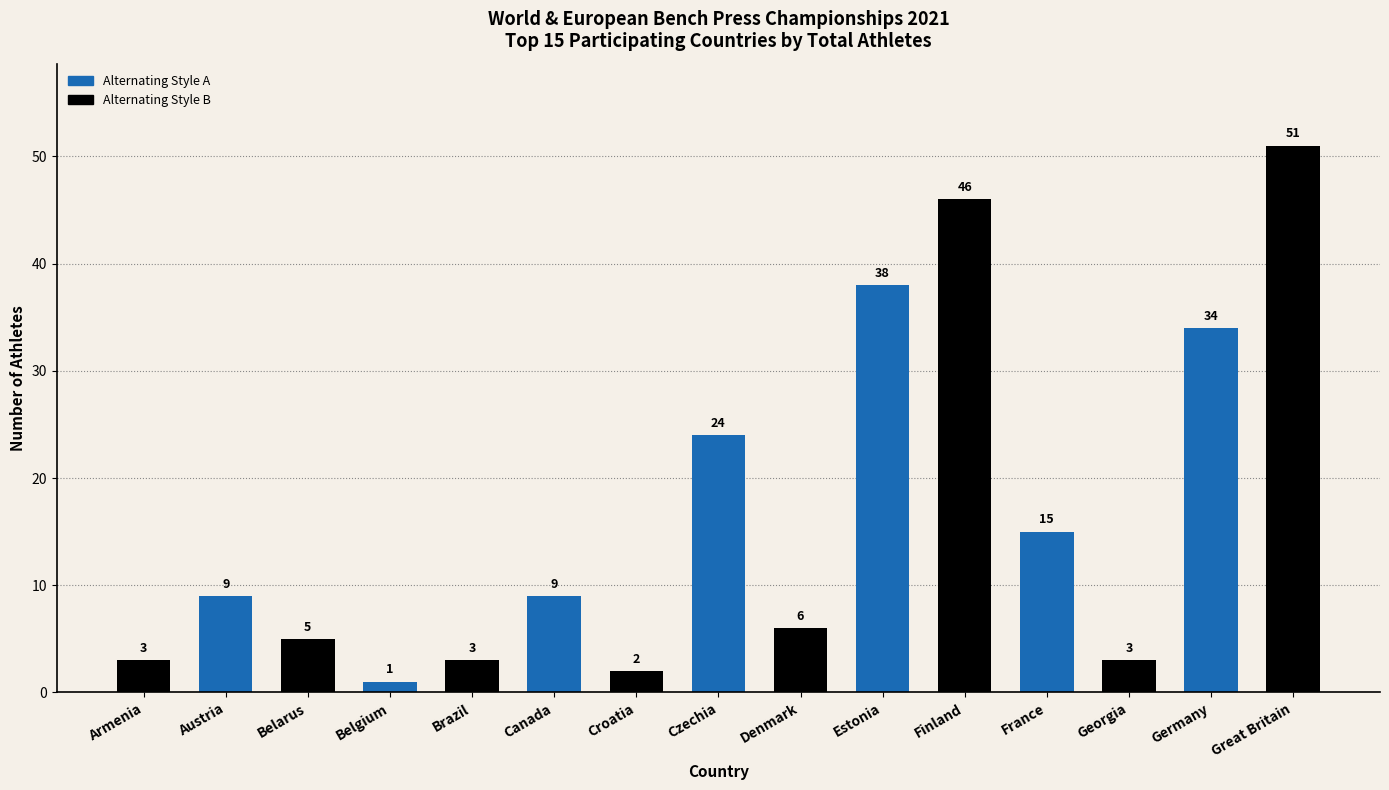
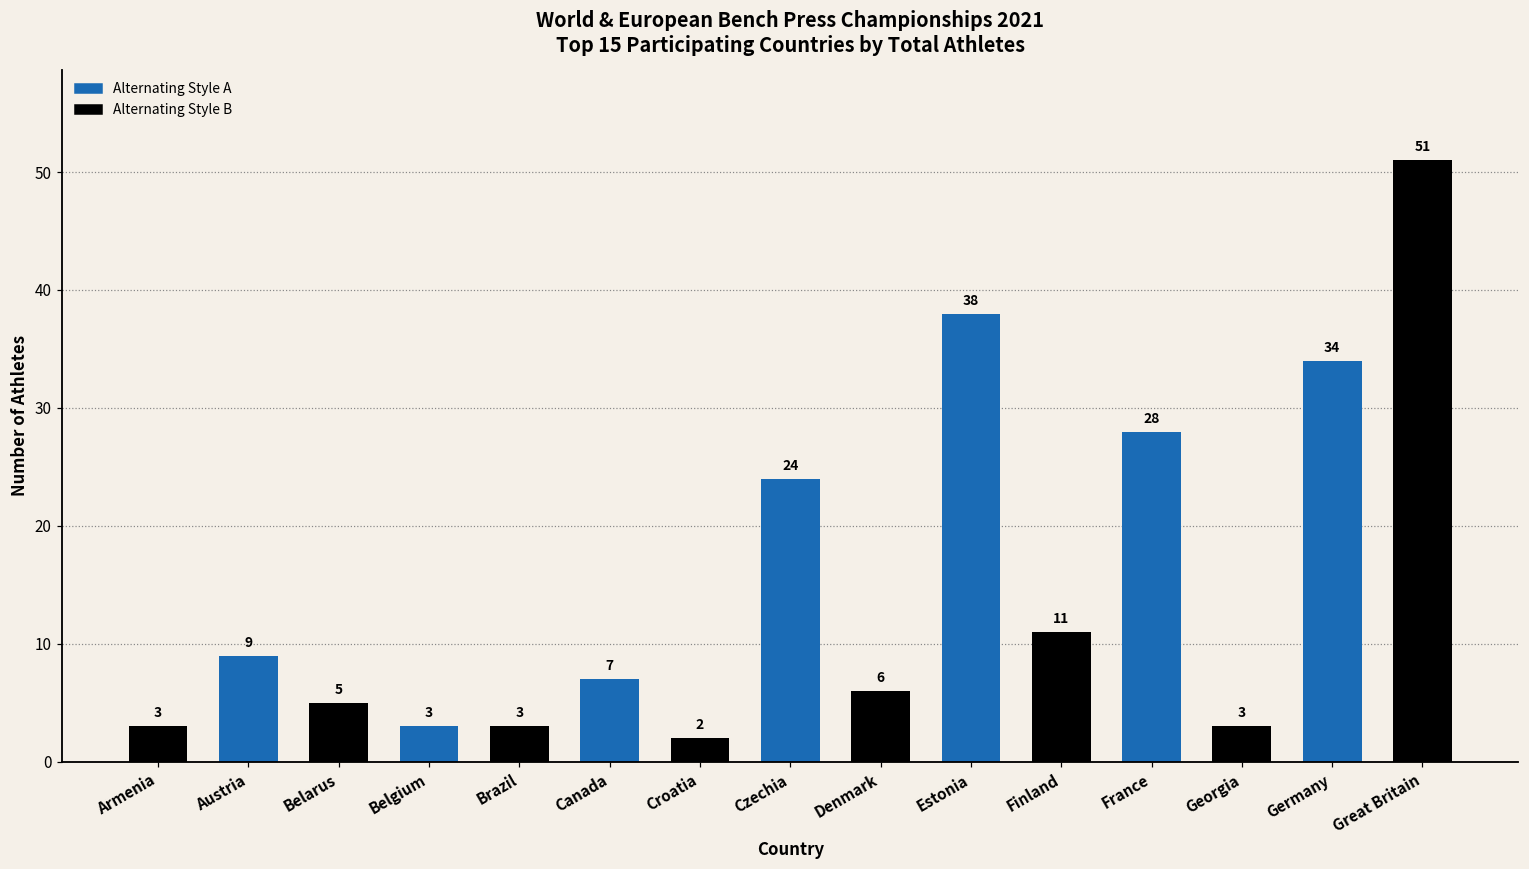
Belgium: 1 -> 3
Canada: 9 -> 7
Finland: 46 -> 11
France: 15 -> 28
